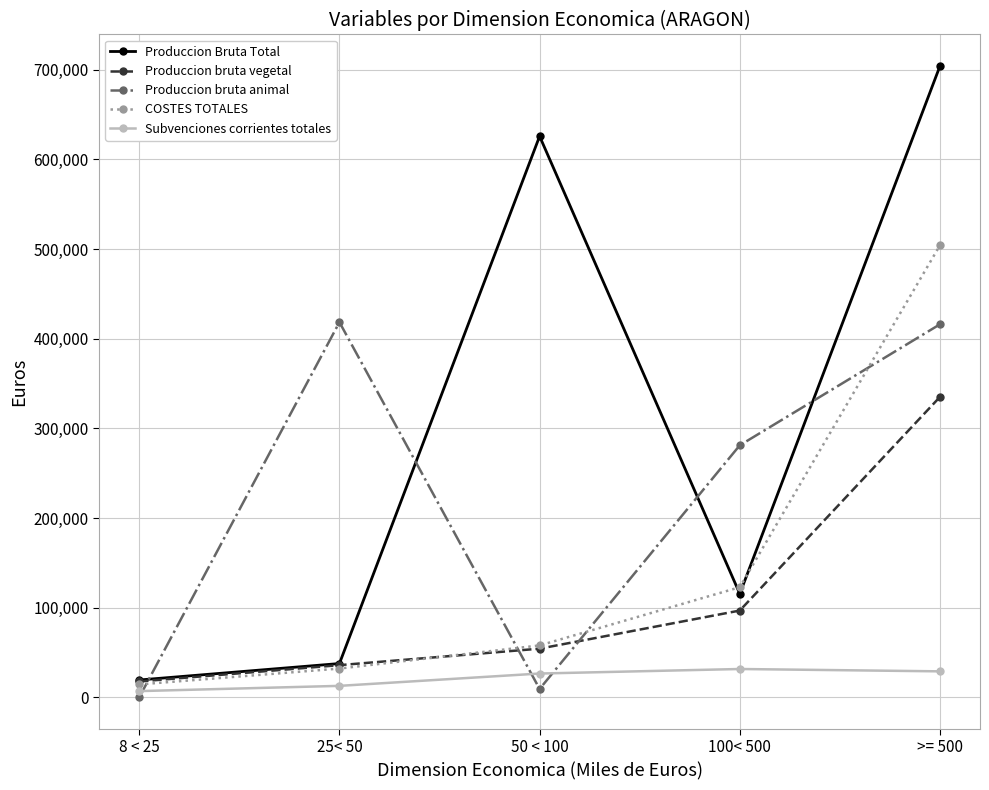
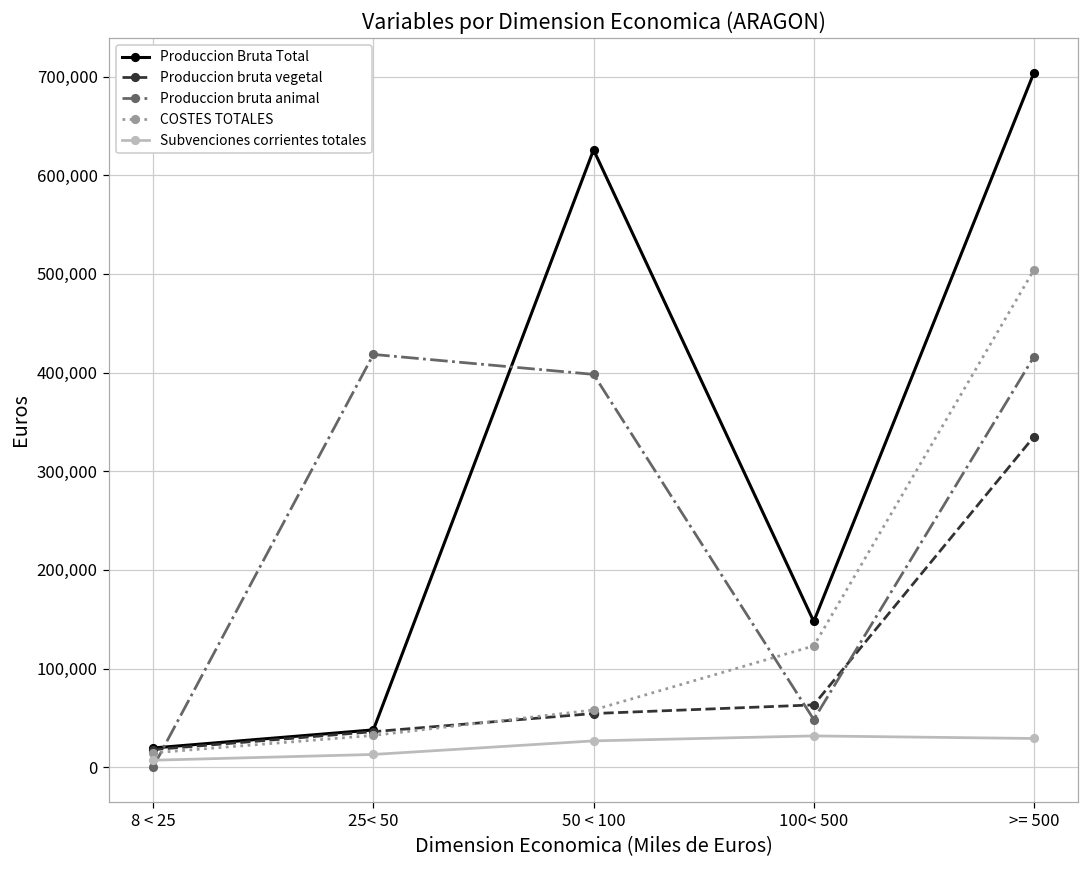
Produccion bruta animal, 50 < 100: 10,000 -> 400,000
Produccion Bruta Total, 100< 500: 120,000 -> 150,000
Produccion bruta vegetal, 100< 500: 100,000 -> 60,000
Produccion bruta animal, 100< 500: 280,000 -> 50,000
